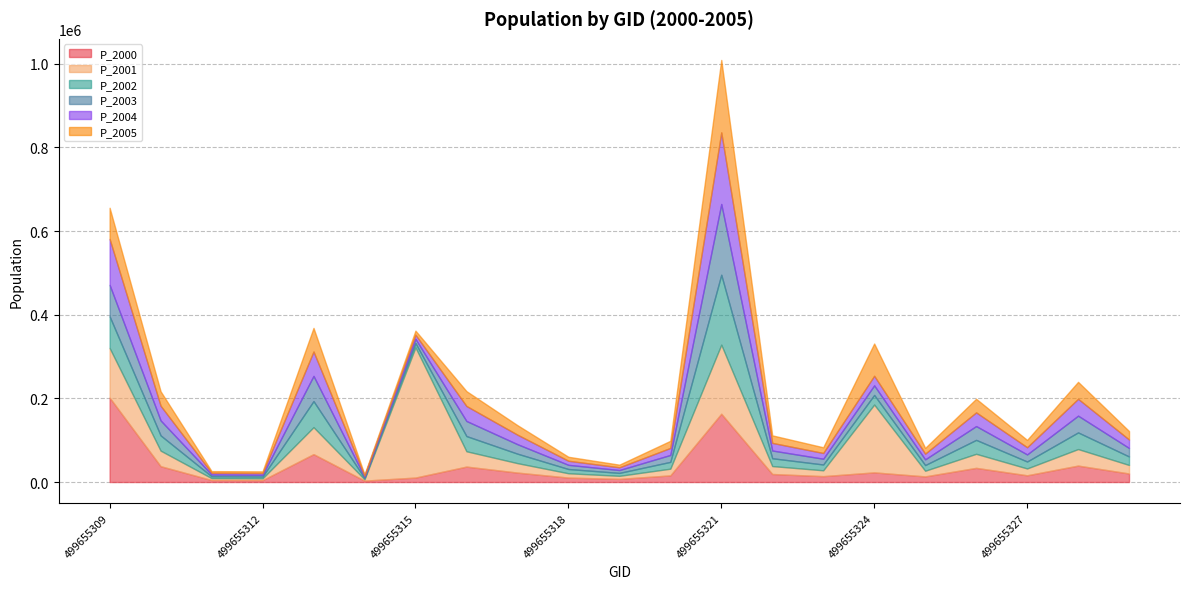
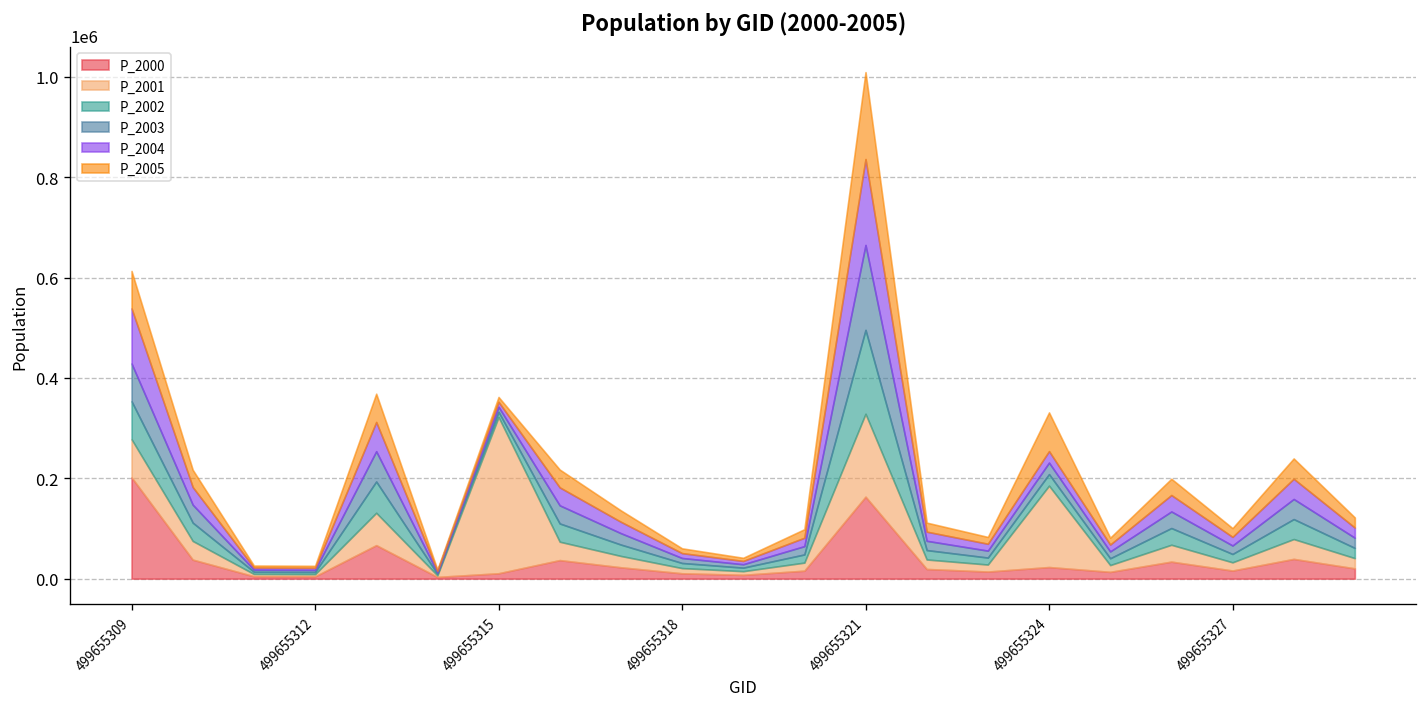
P_2001, 499655309: 120000 -> 80000
